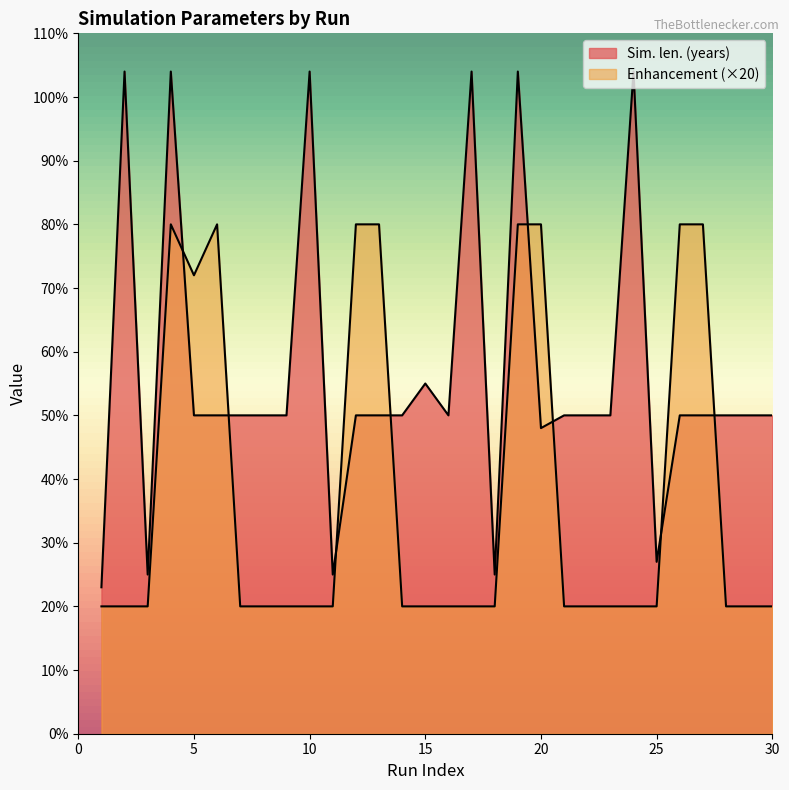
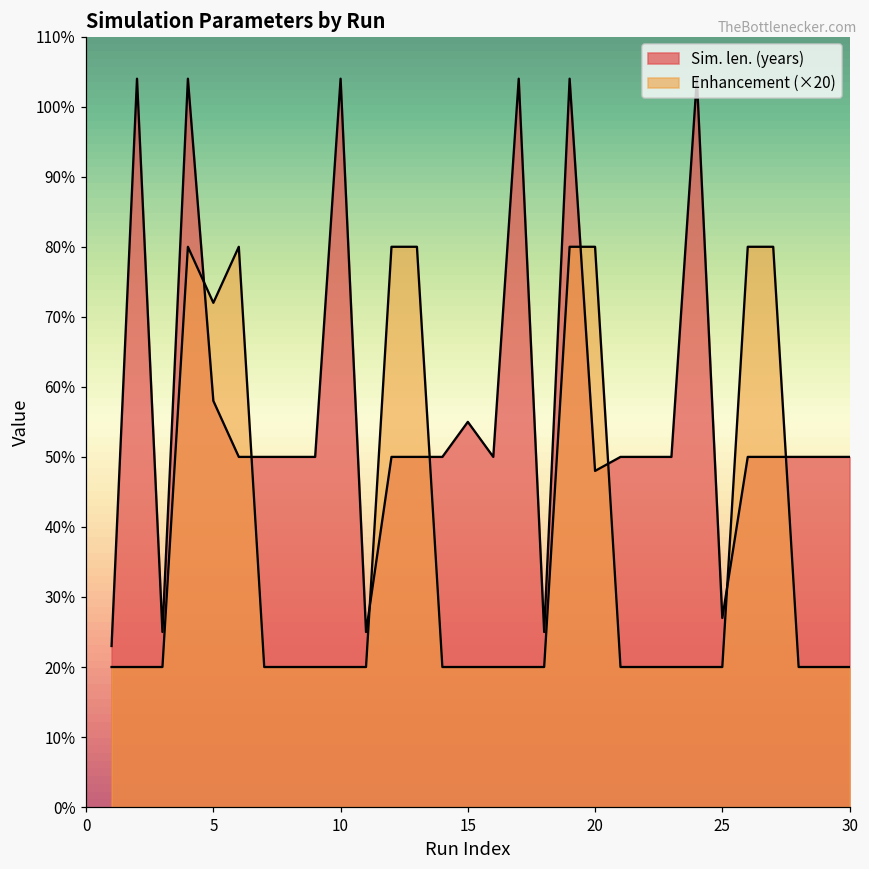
Sim. len. (years), 5: 50% -> 58%
